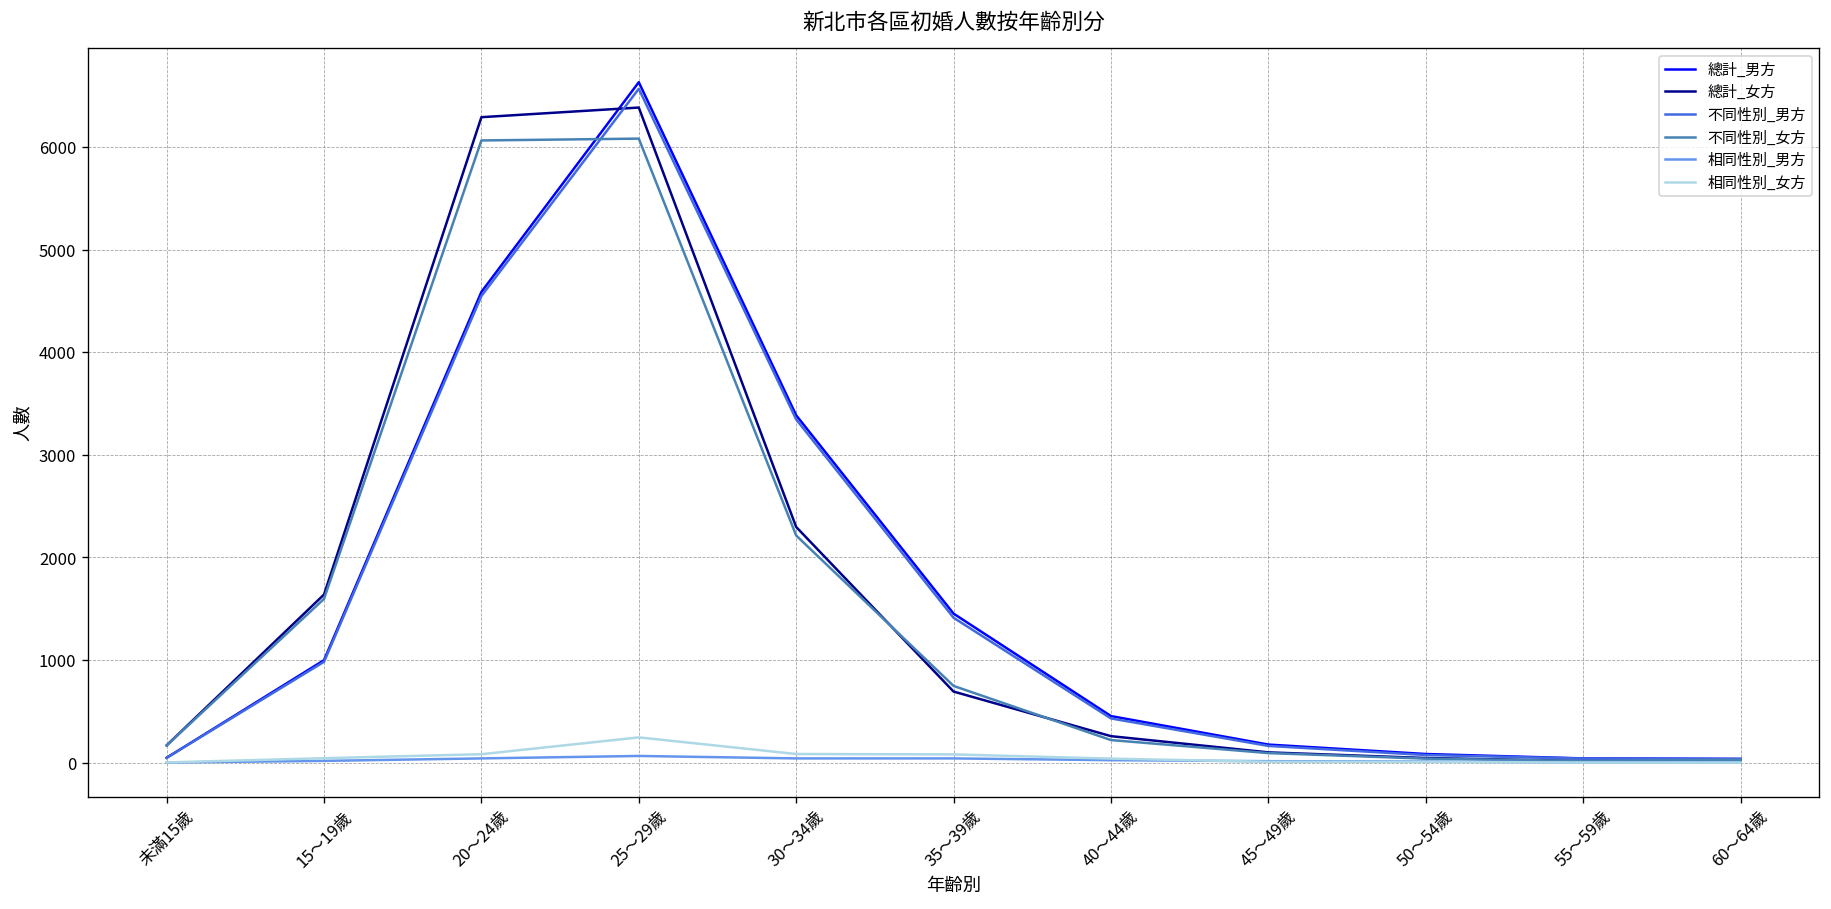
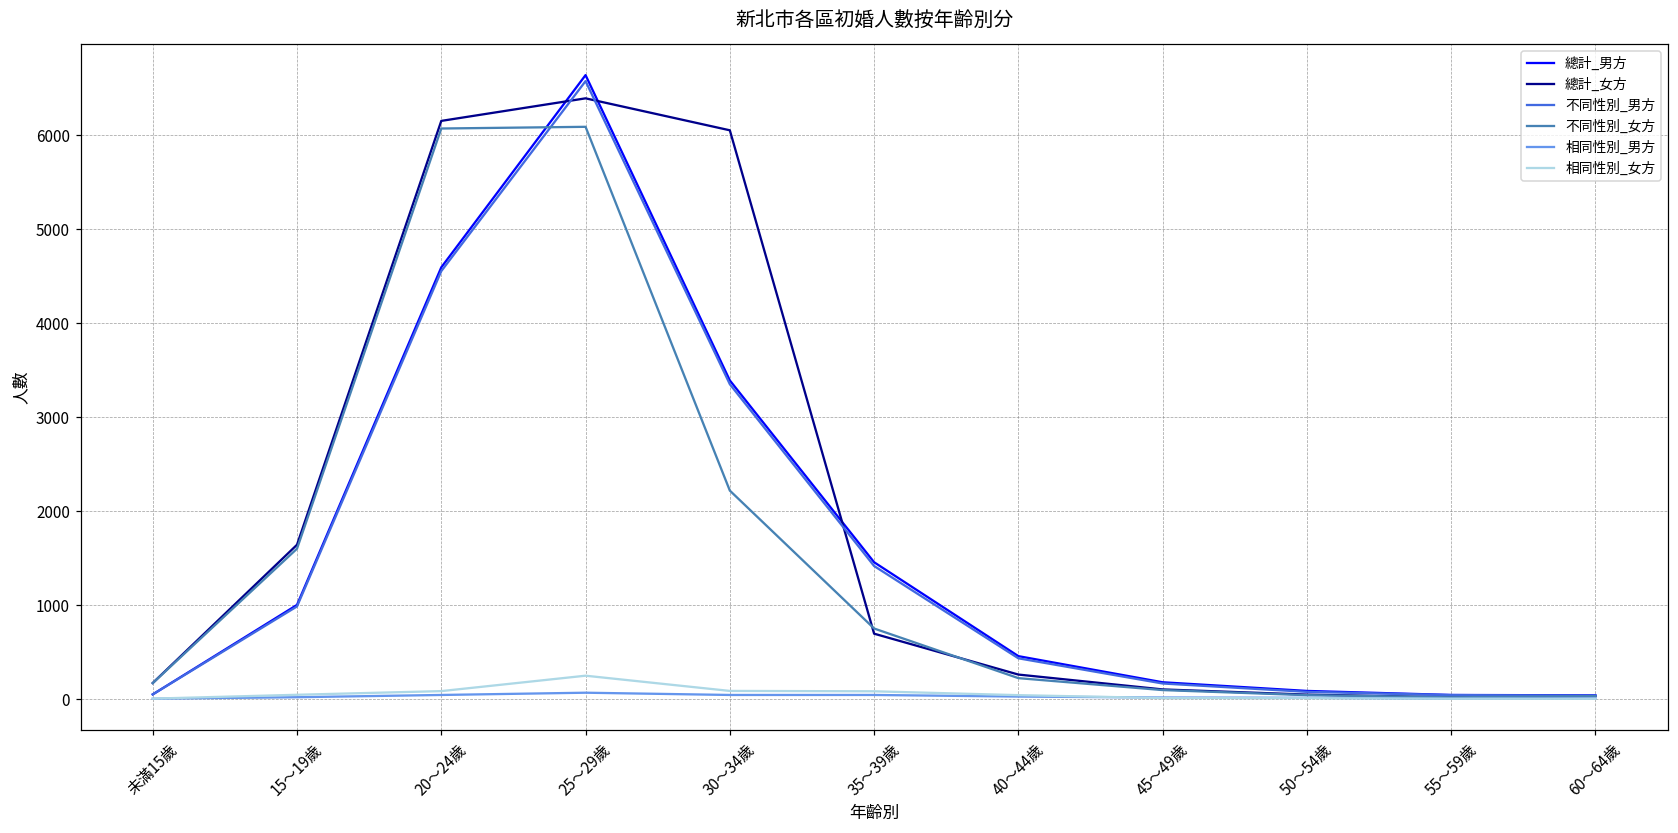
總計_女方, 20～24歲: 6300 -> 6100
總計_女方, 30～34歲: 2300 -> 6000
